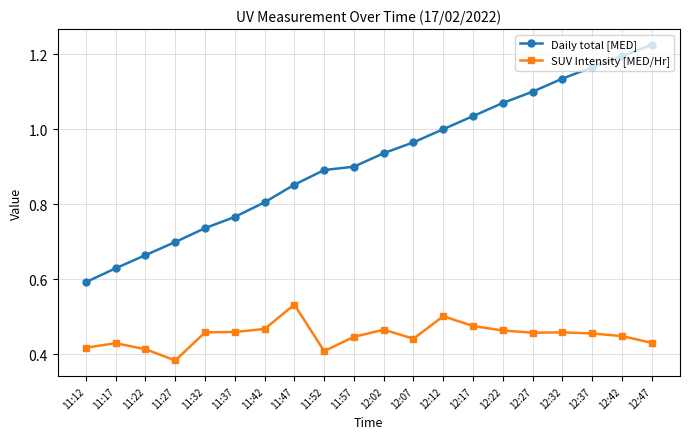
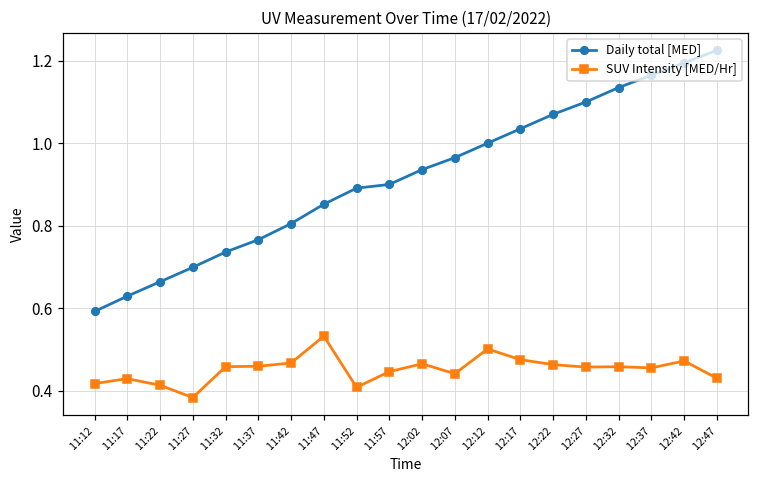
SUV Intensity [MED/Hr], 12:42: 0.45 -> 0.47
